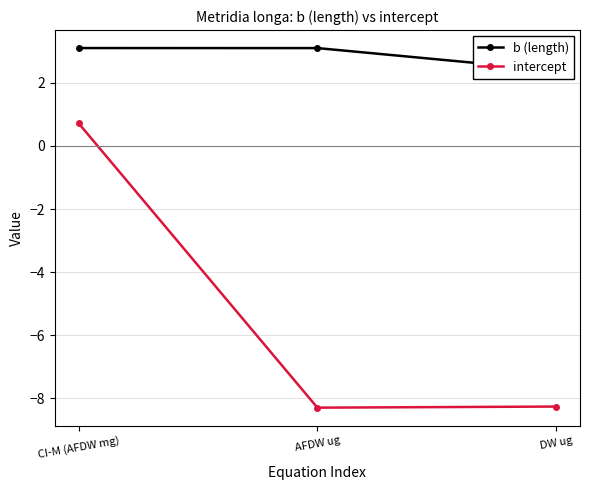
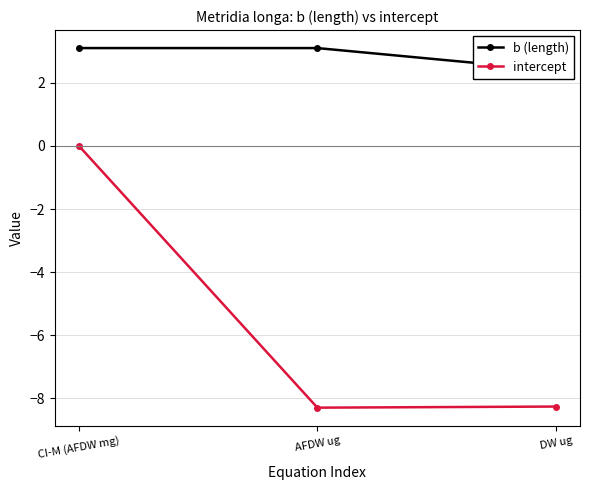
intercept, CI-M (AFDW mg): 0.7 -> 0.0
